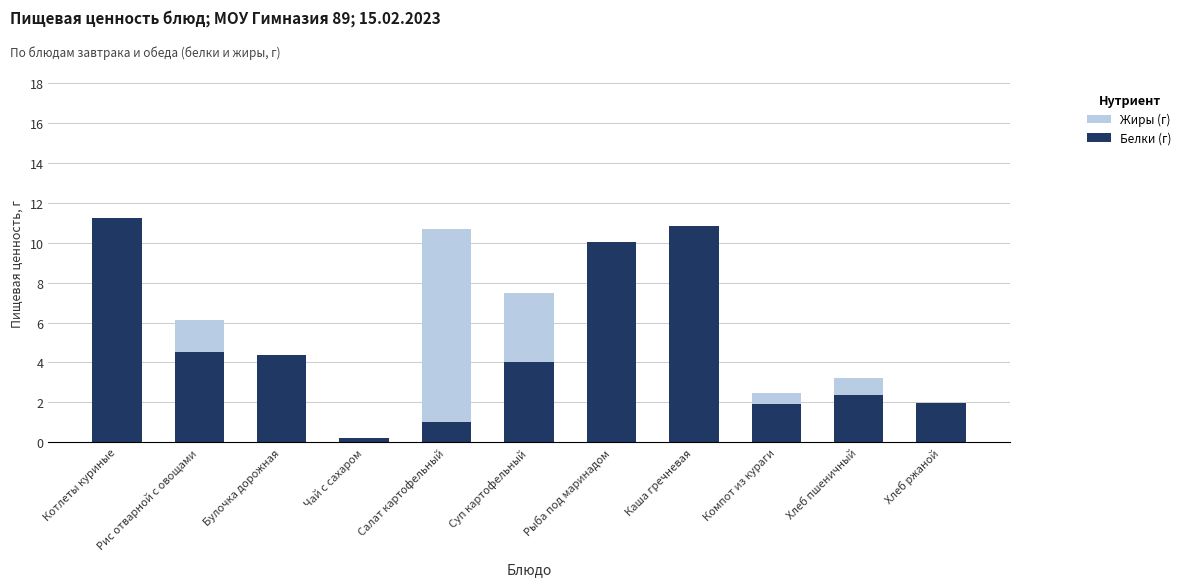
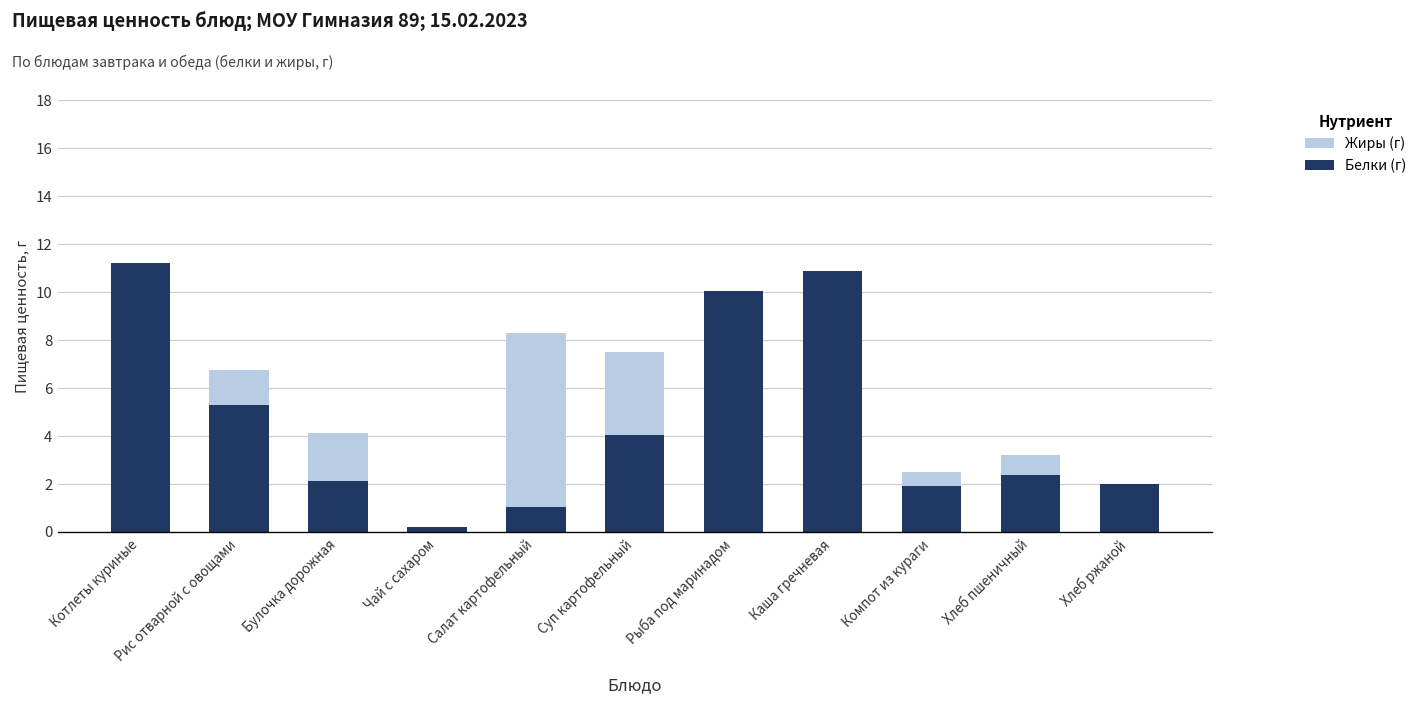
Жиры (г), Рис отварной с овощами: 6.1 -> 6.8
Белки (г), Рис отварной с овощами: 4.5 -> 5.3
Белки (г), Булочка дорожная: 4.4 -> 2.1
Жиры (г), Салат картофельный: 10.7 -> 8.3
